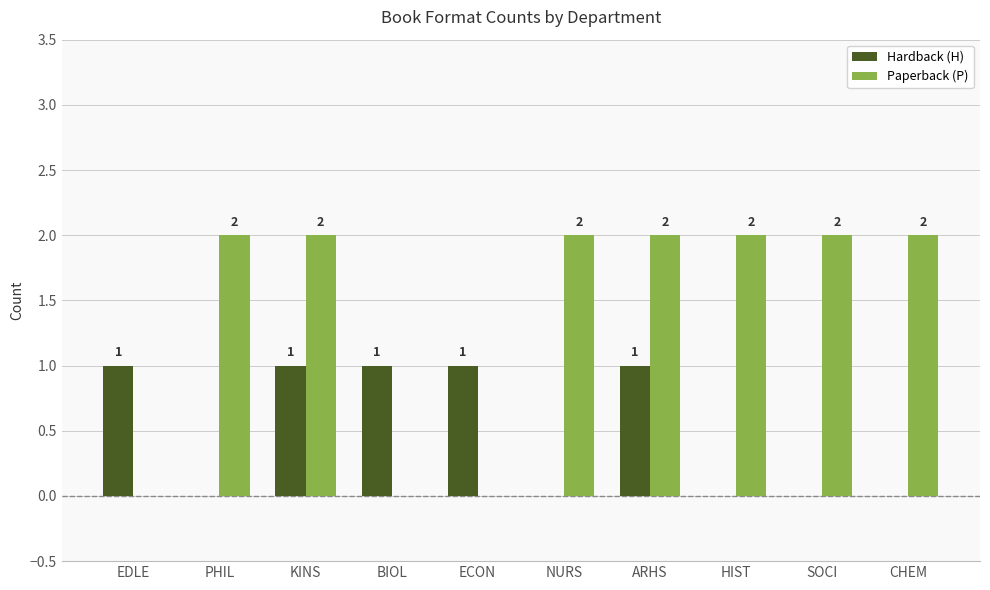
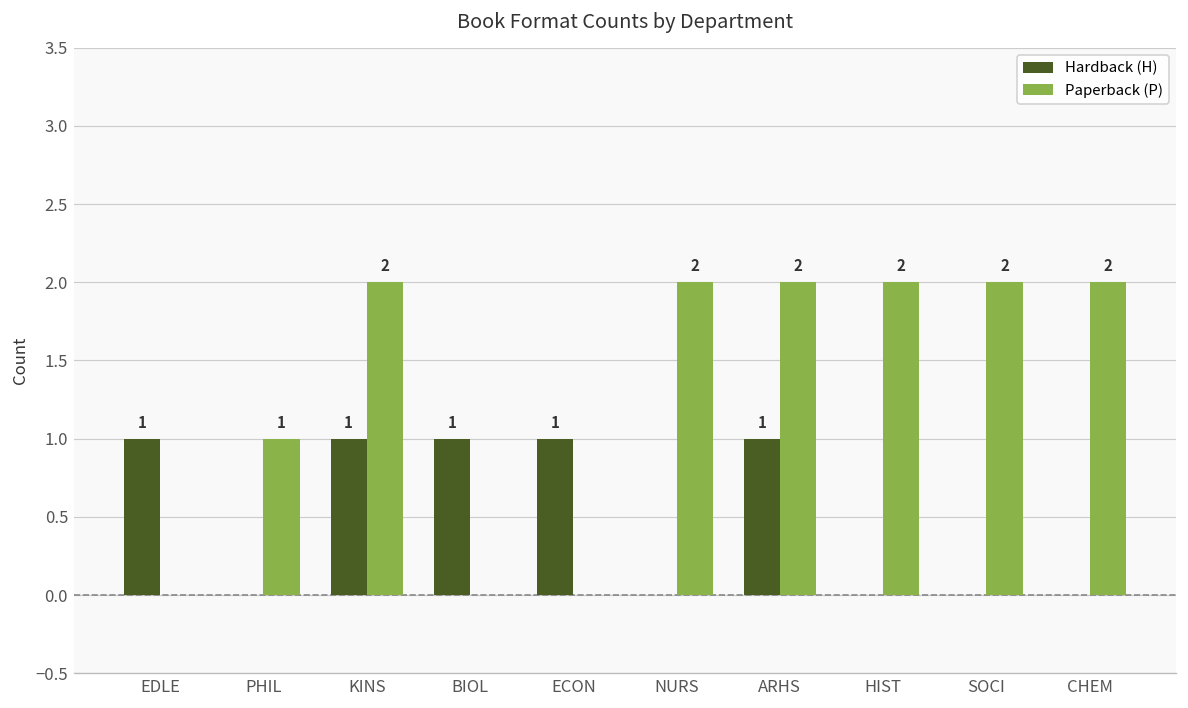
Paperback (P), PHIL: 2 -> 1
